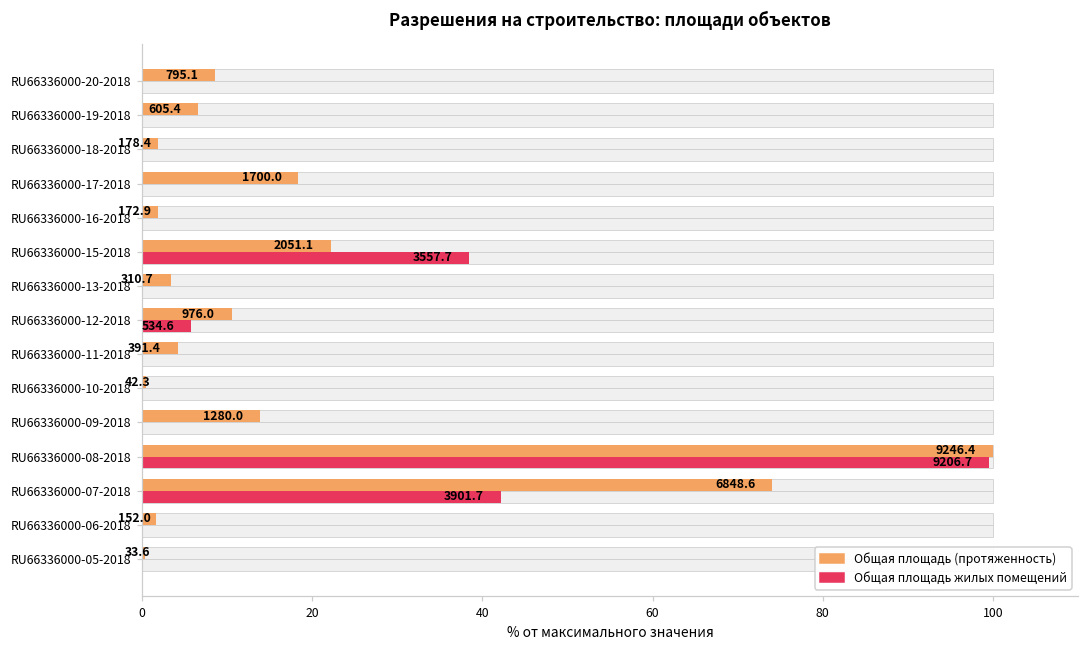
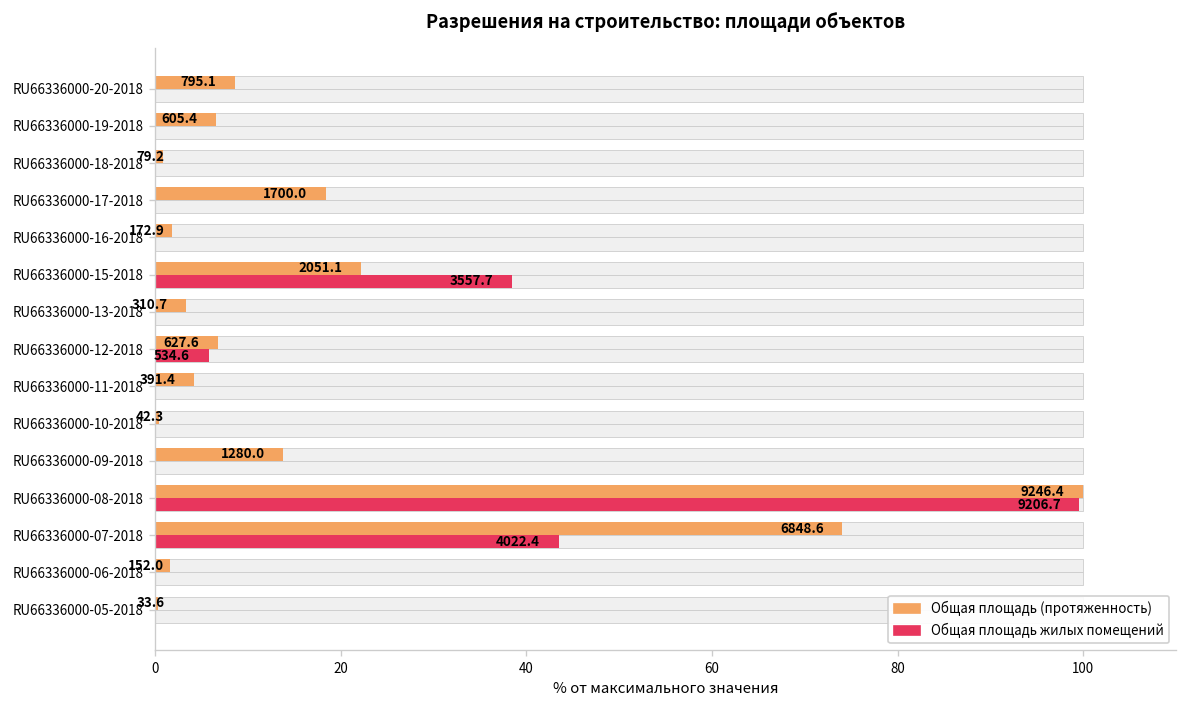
Общая площадь (протяженность), RU66336000-18-2018: 178.4 -> 79.2
Общая площадь (протяженность), RU66336000-12-2018: 976.0 -> 627.6
Общая площадь жилых помещений, RU66336000-07-2018: 3901.7 -> 4022.4
